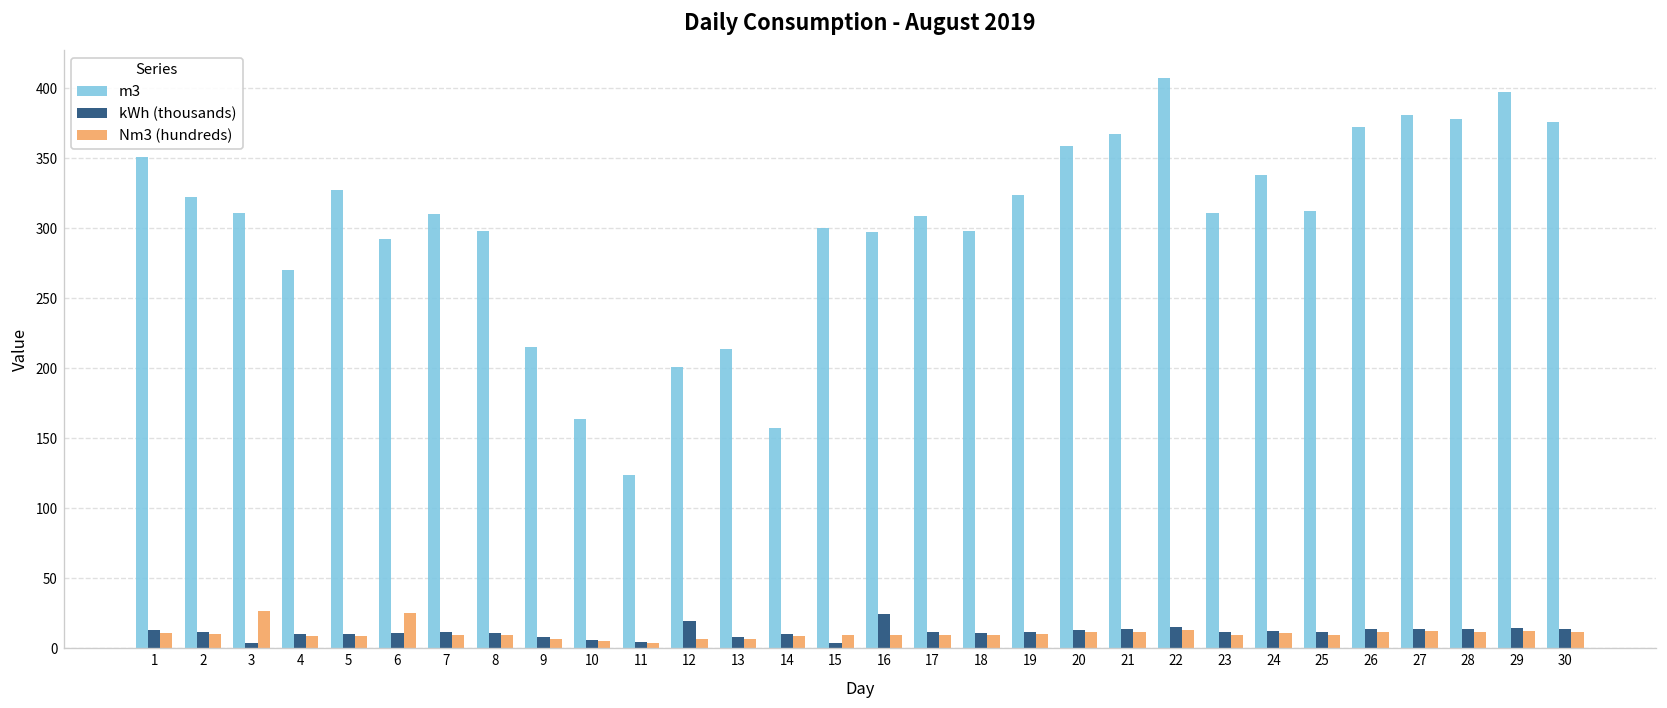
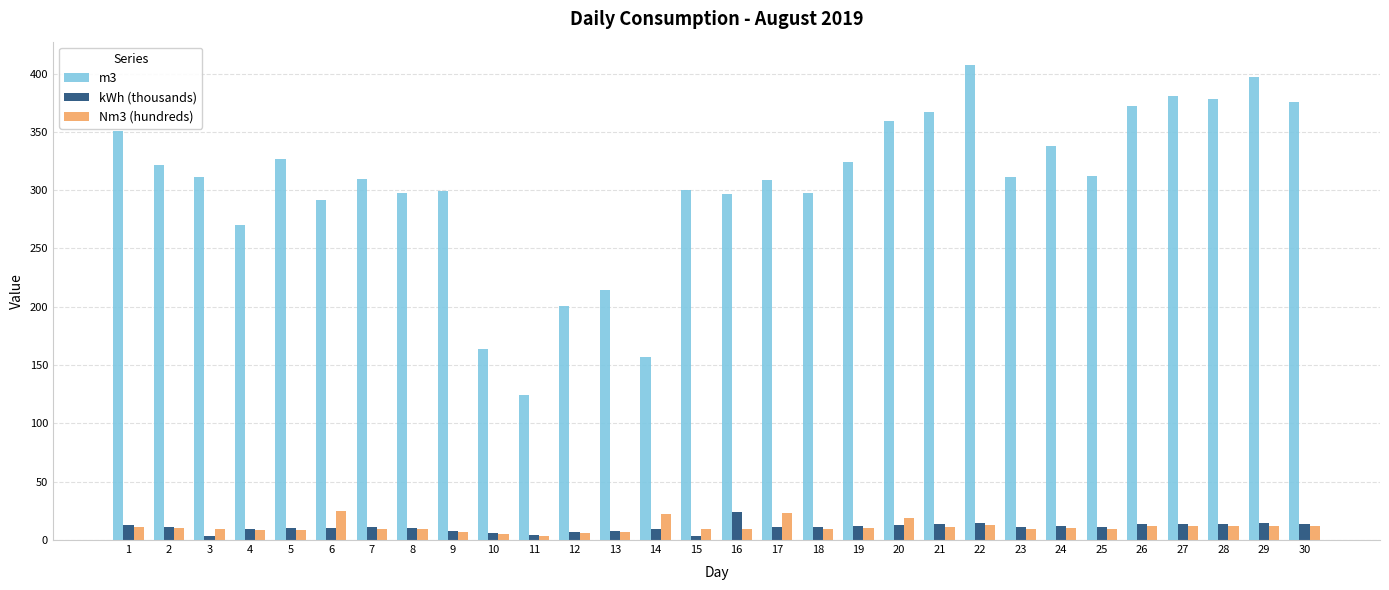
Nm3 (hundreds), 3: 27 -> 10
m3, 9: 215 -> 299
kWh (thousands), 12: 19 -> 7
Nm3 (hundreds), 14: 8 -> 23
Nm3 (hundreds), 17: 10 -> 23
Nm3 (hundreds), 20: 11 -> 19
